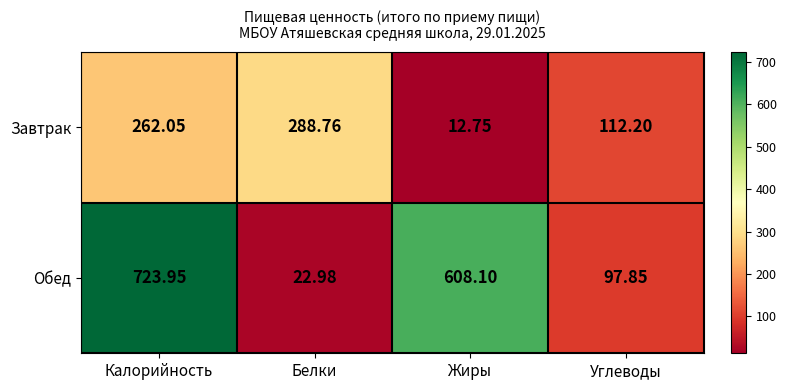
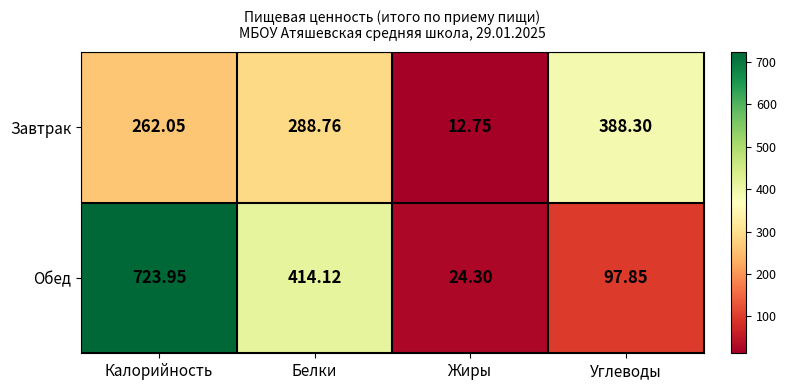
Завтрак, Углеводы: 112.20 -> 388.30
Обед, Белки: 22.98 -> 414.12
Обед, Жиры: 608.10 -> 24.30
